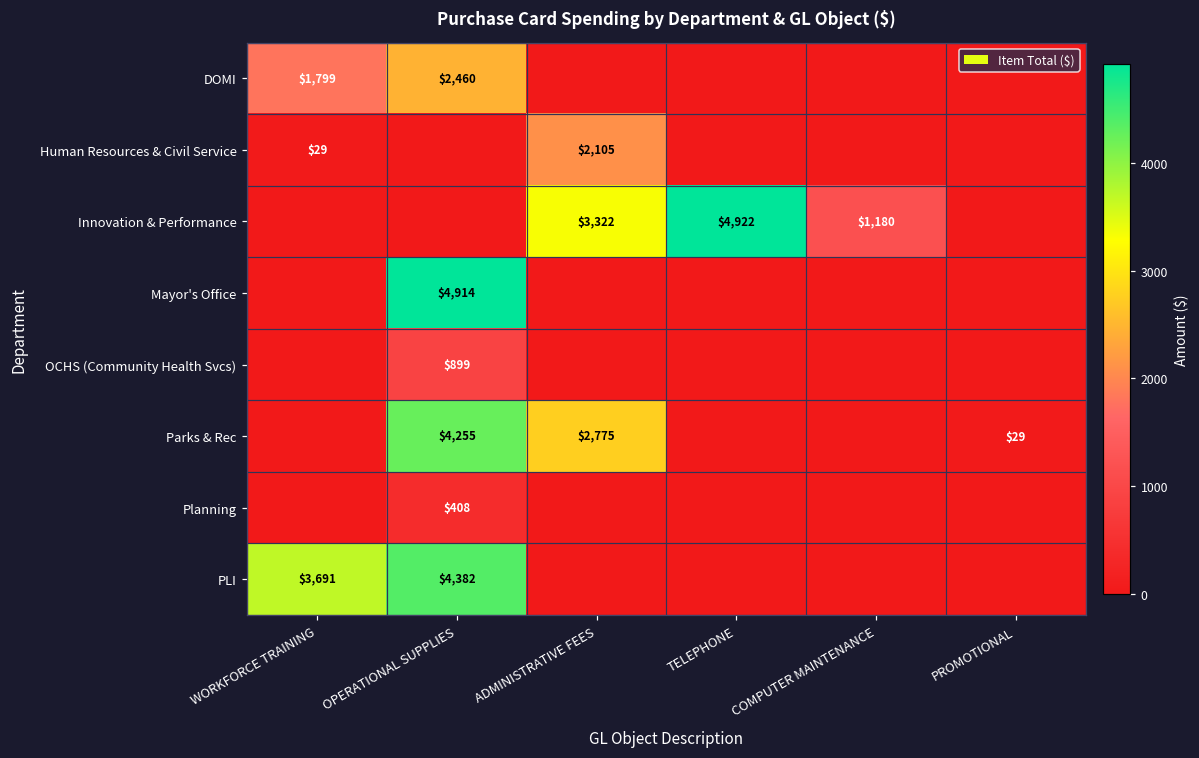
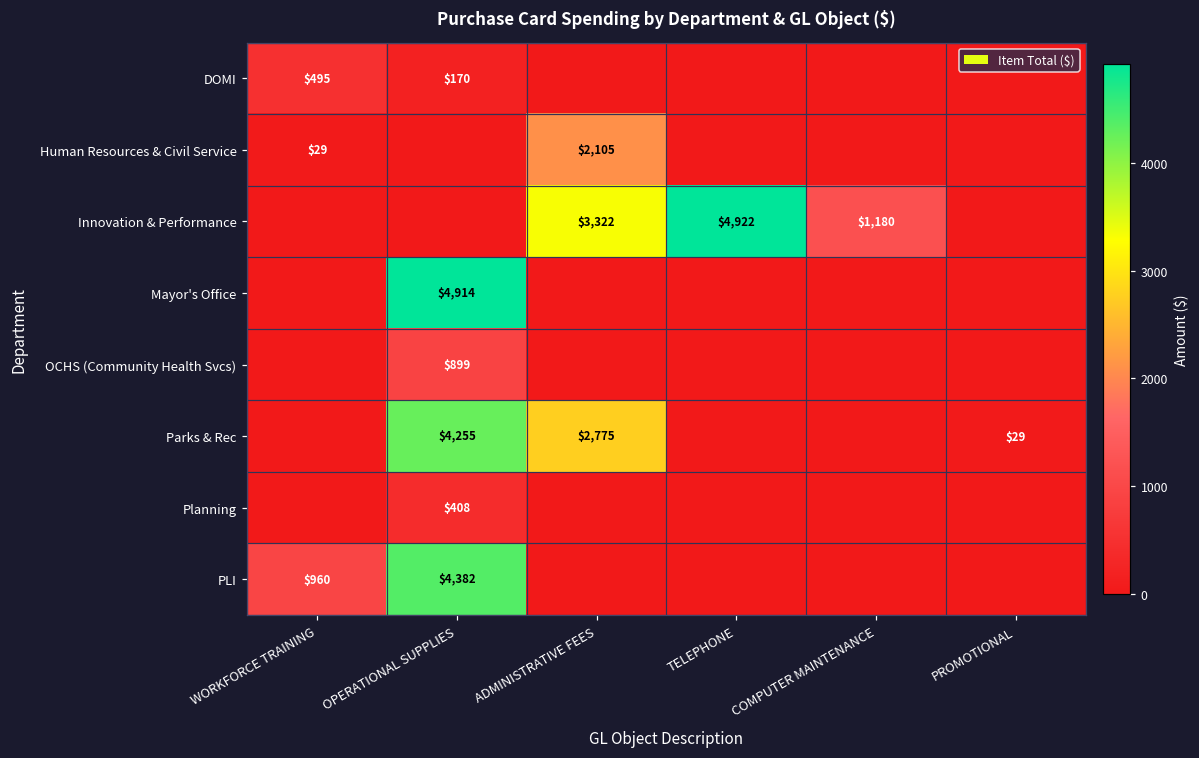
DOMI, WORKFORCE TRAINING: $1,799 -> $495
DOMI, OPERATIONAL SUPPLIES: $2,460 -> $170
PLI, WORKFORCE TRAINING: $3,691 -> $960
